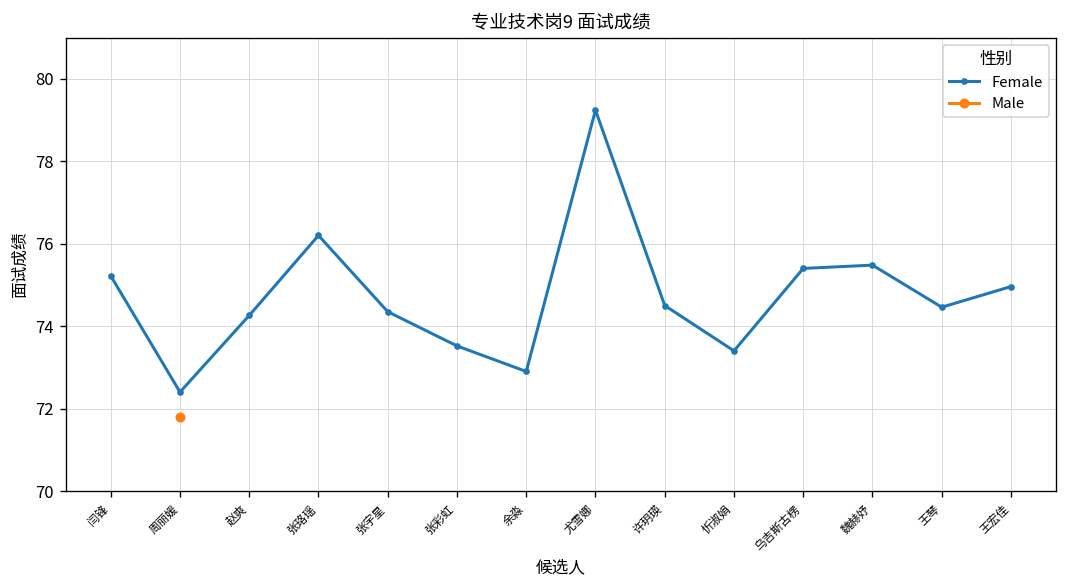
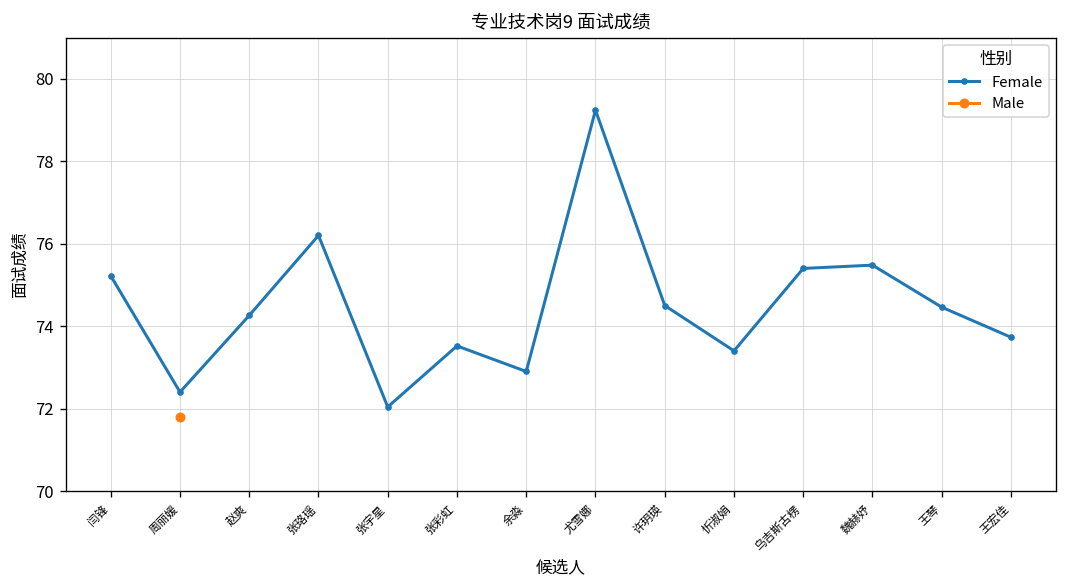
Female, 张宇星: 74.4 -> 72.0
Female, 王宏佳: 75.0 -> 73.7
